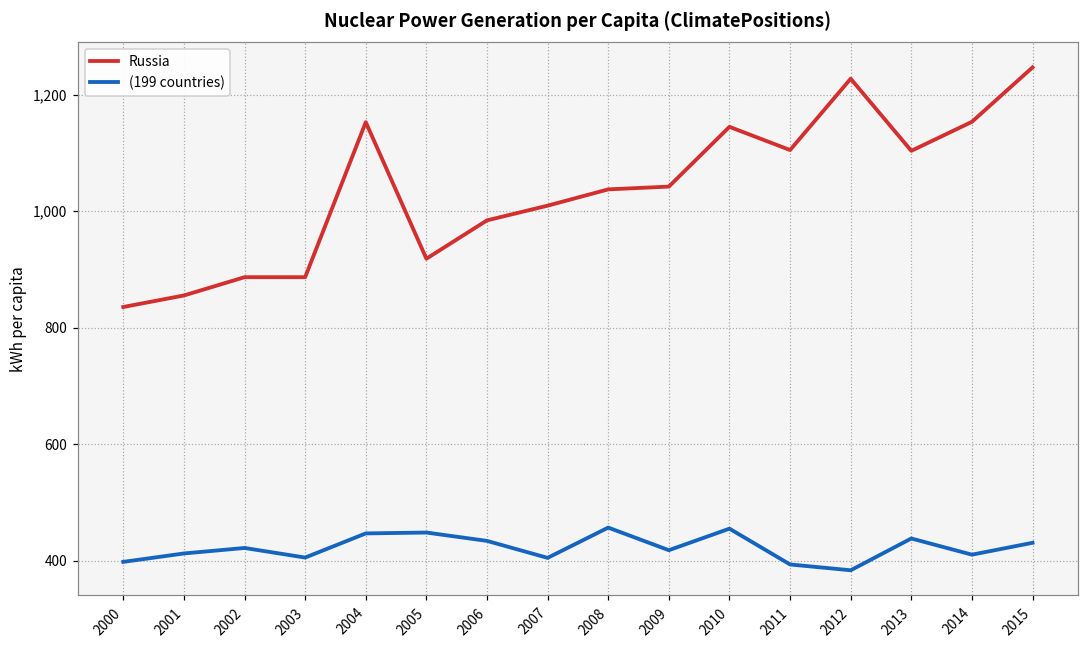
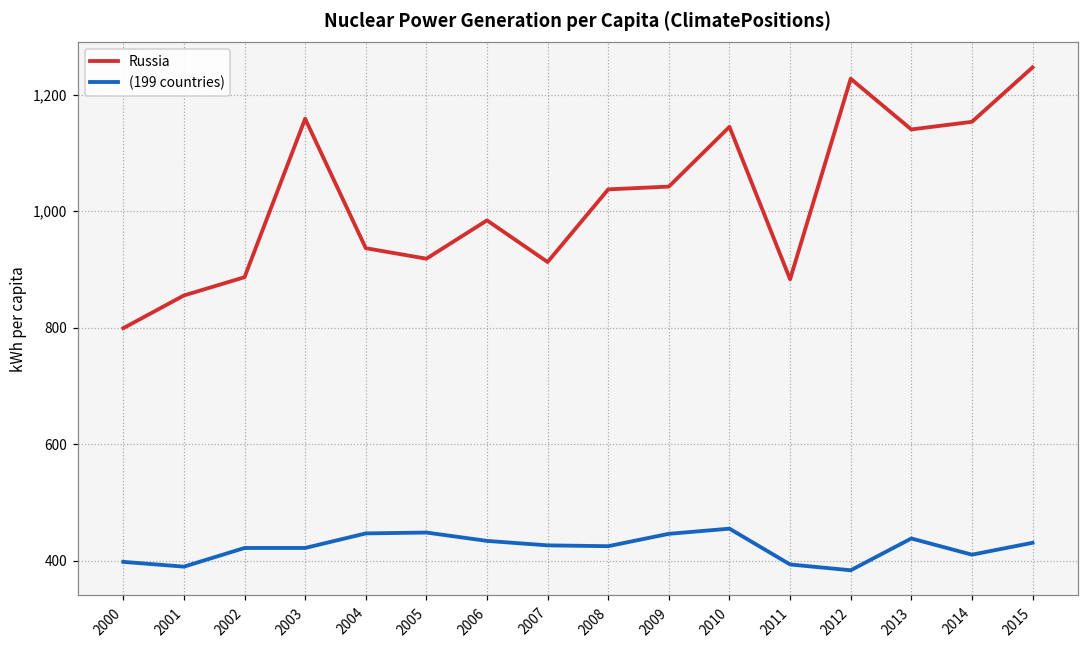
Russia, 2000: 840 -> 800
(199 countries), 2001: 410 -> 390
Russia, 2003: 890 -> 1,160
(199 countries), 2003: 410 -> 420
Russia, 2004: 1,150 -> 940
Russia, 2007: 1,010 -> 910
(199 countries), 2007: 400 -> 430
(199 countries), 2008: 460 -> 420
(199 countries), 2009: 420 -> 450
Russia, 2011: 1,110 -> 880
Russia, 2013: 1,100 -> 1,140
